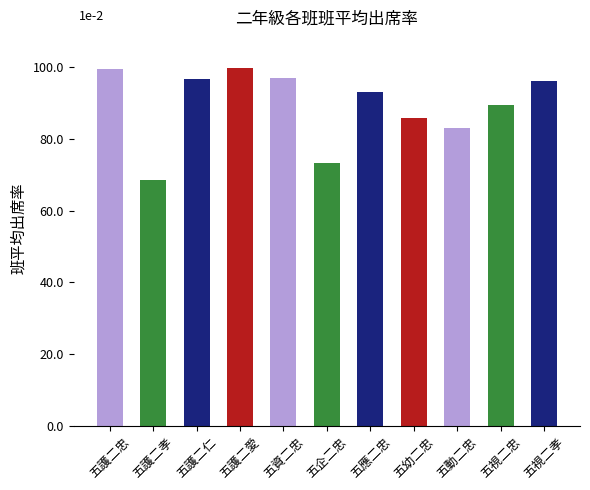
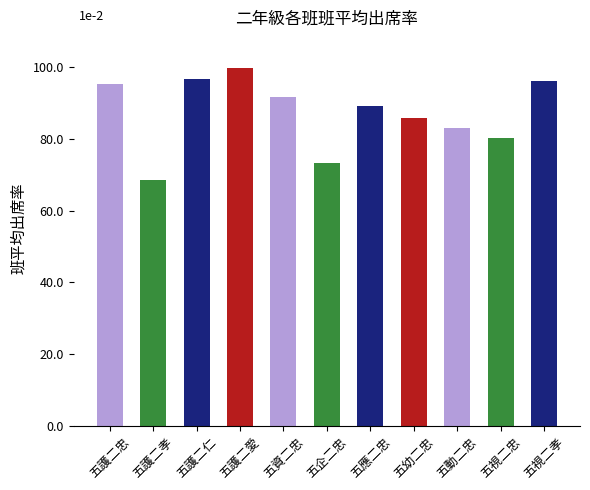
五護二忠: 99 -> 95
五資二忠: 97 -> 92
五應二忠: 93 -> 89
五視二忠: 89 -> 80
